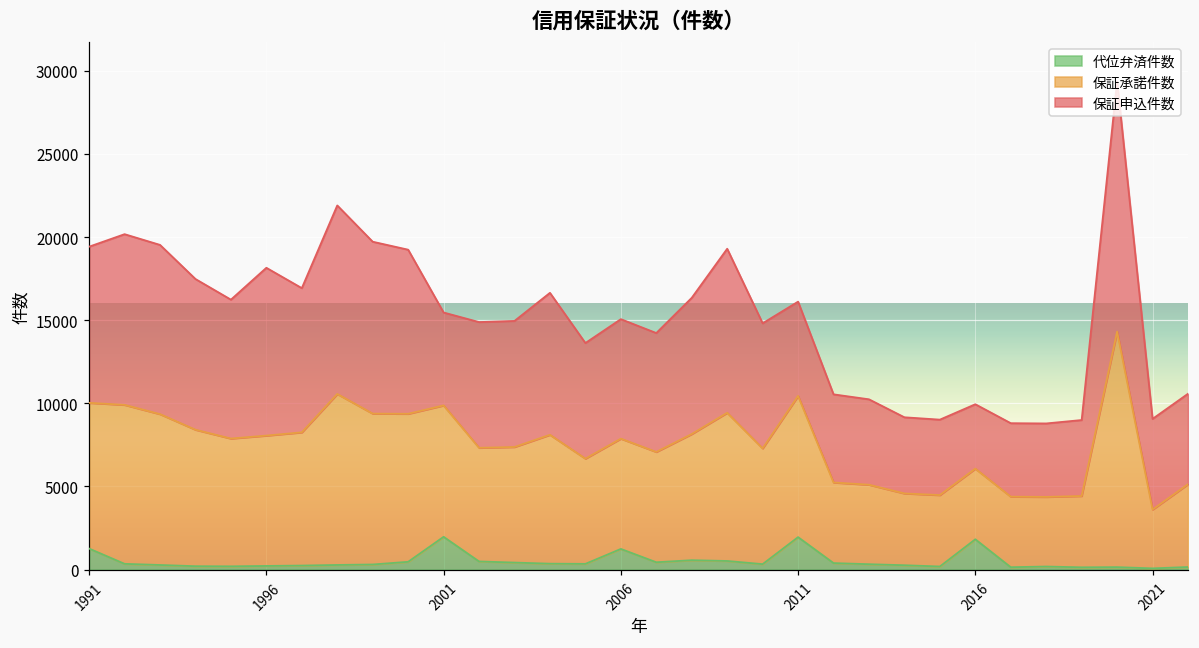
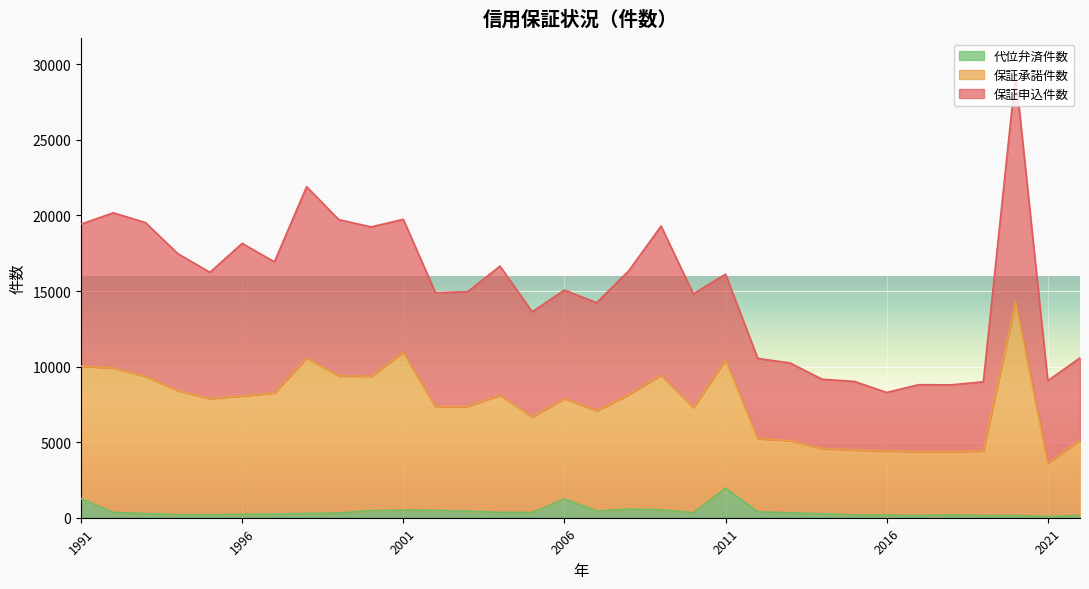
代位弁済件数, 2001: 2000 -> 500
保証承諾件数, 2001: 7900 -> 10400
保証申込件数, 2001: 5600 -> 8800
代位弁済件数, 2016: 1800 -> 200
